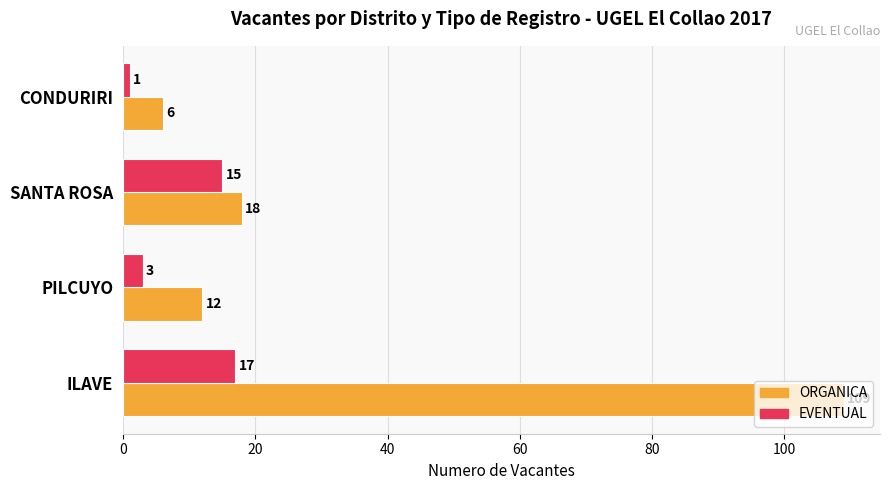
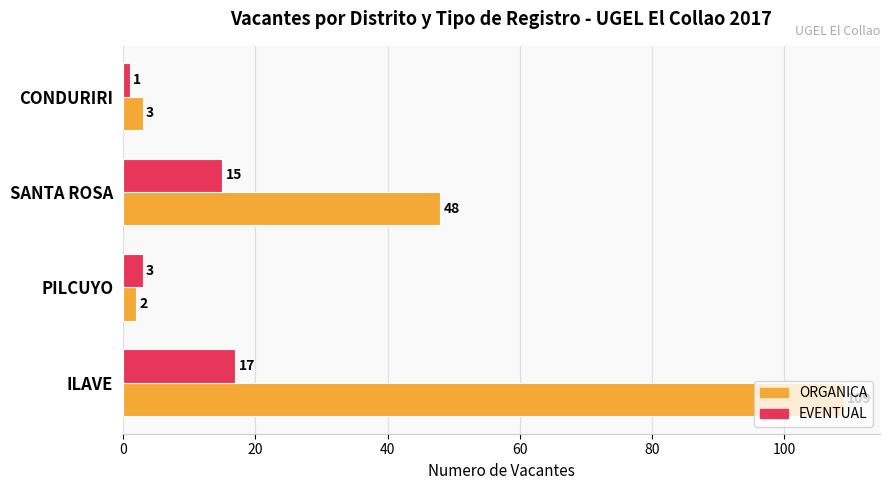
ORGANICA, CONDURIRI: 6 -> 3
ORGANICA, SANTA ROSA: 18 -> 48
ORGANICA, PILCUYO: 12 -> 2
